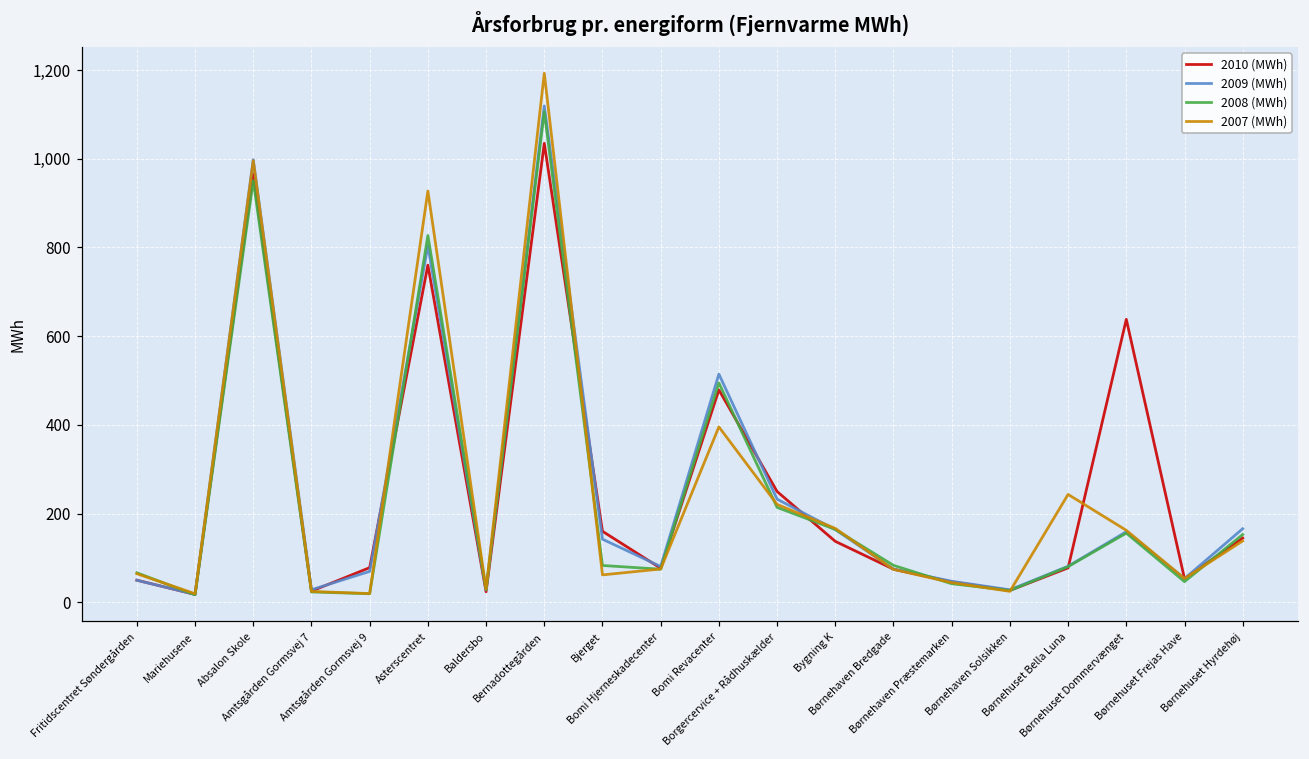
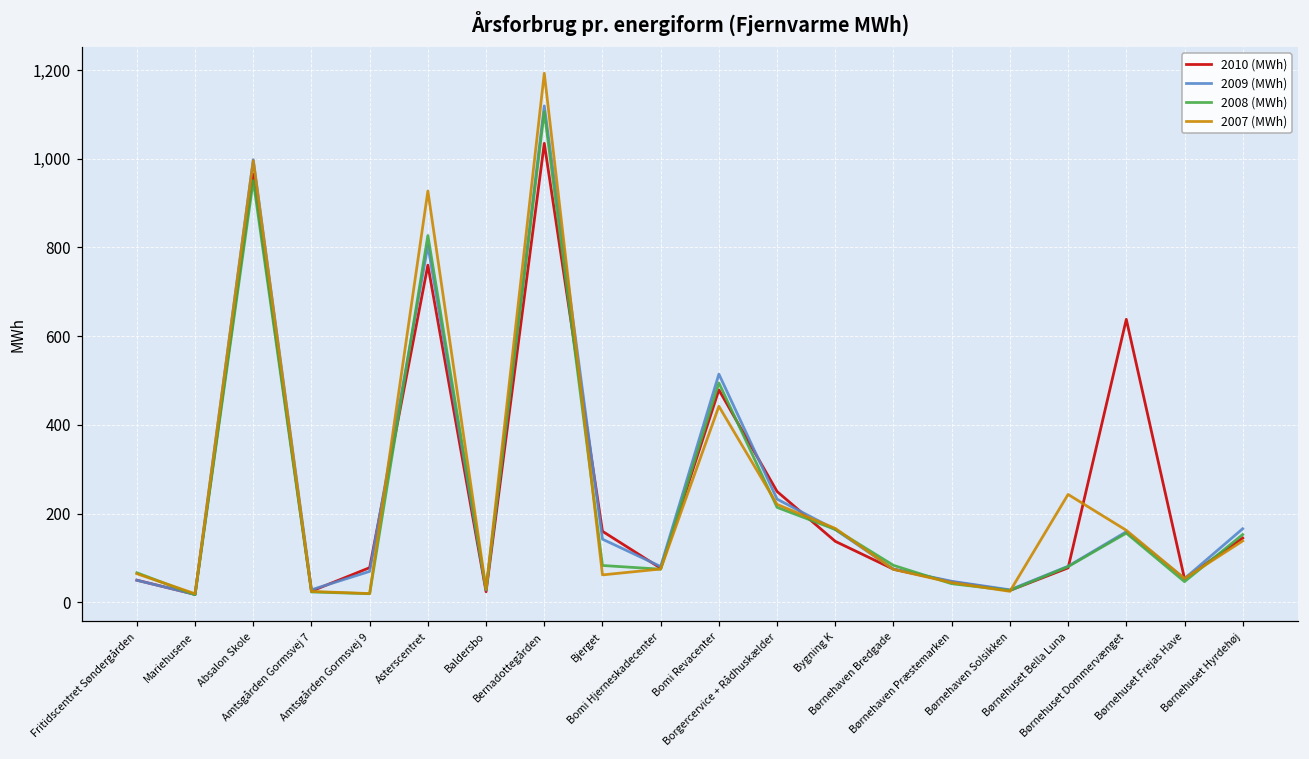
2007 (MWh), Bomi Revacenter: 400 -> 440
